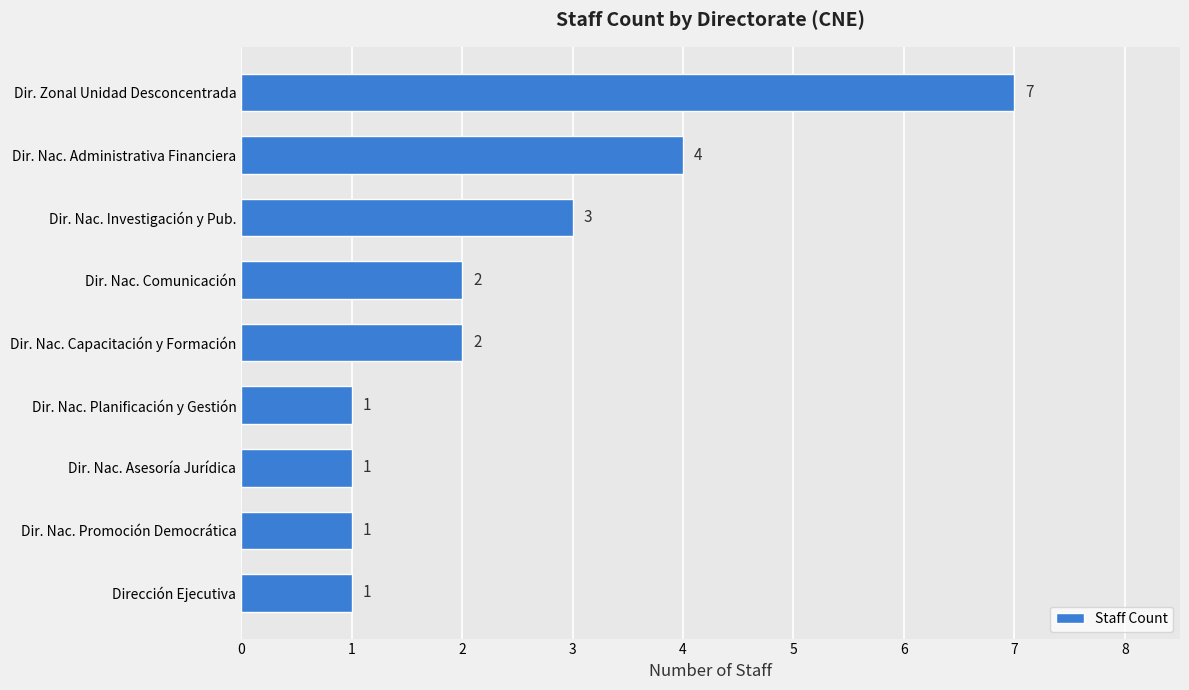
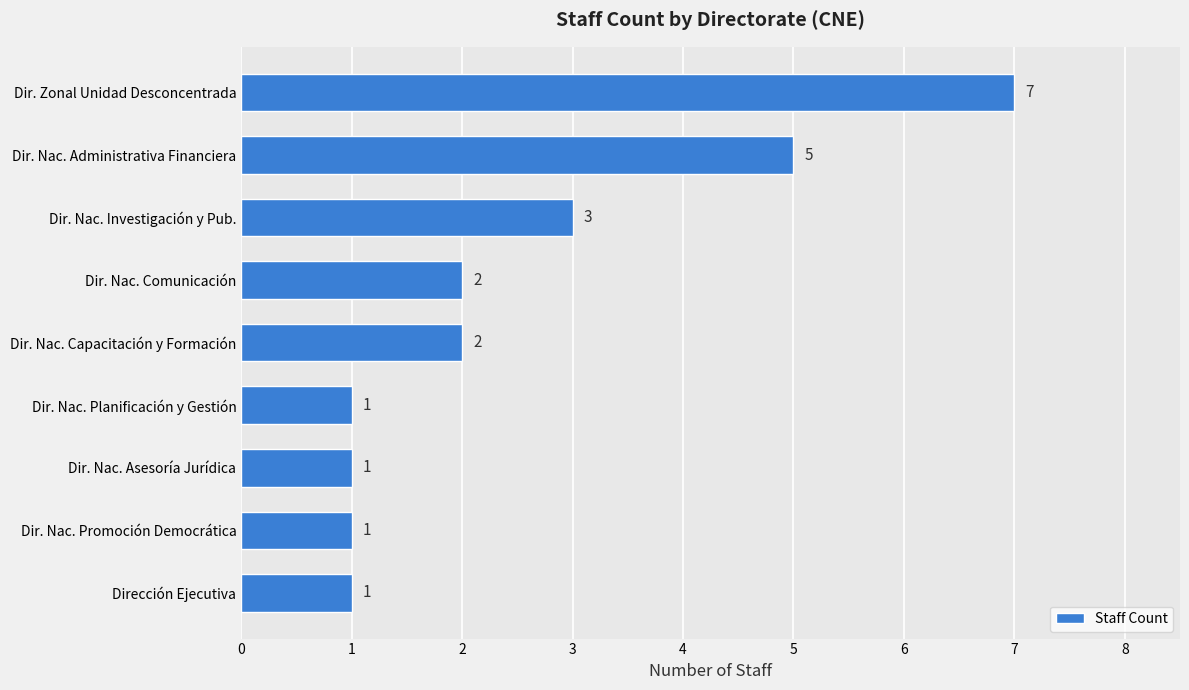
Dir. Nac. Administrativa Financiera: 4 -> 5
